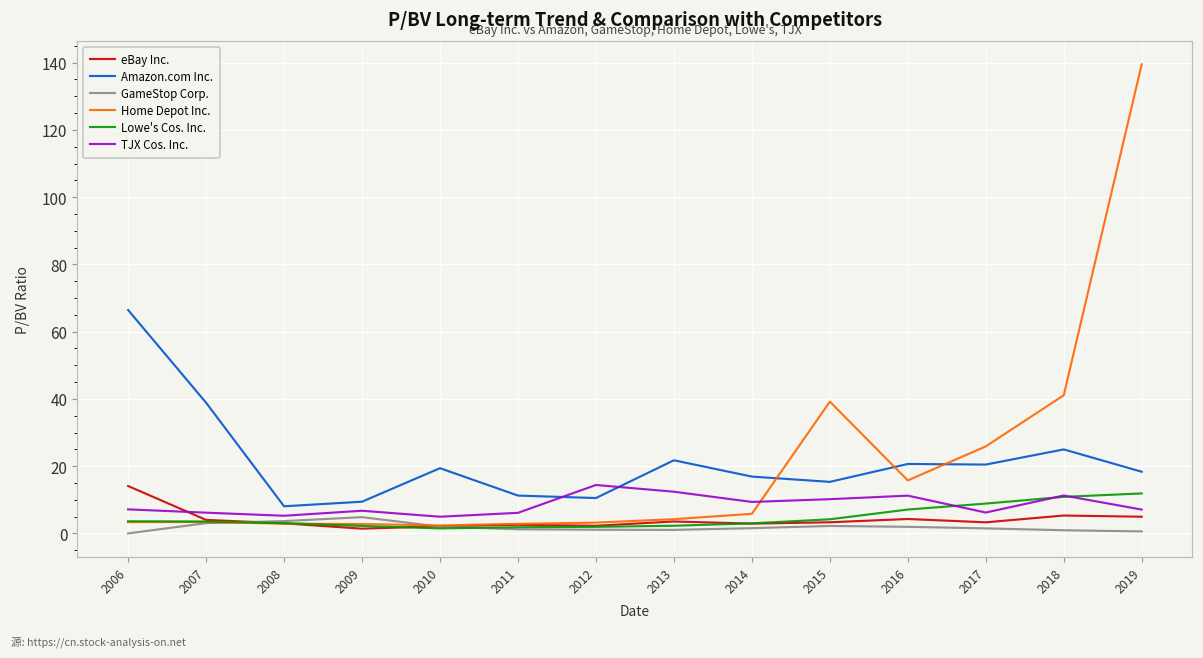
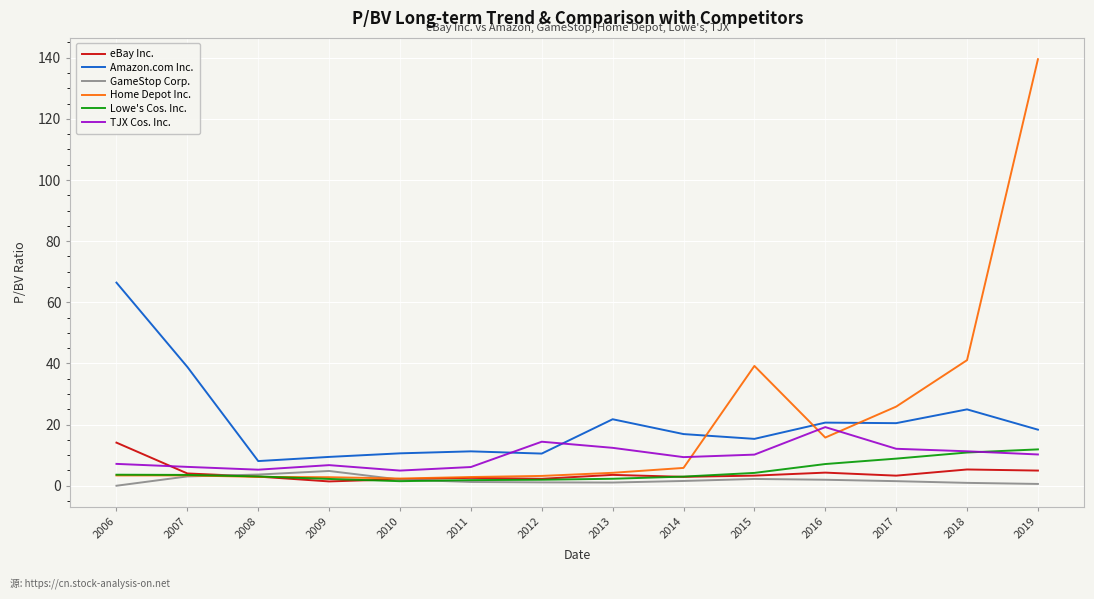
Amazon.com Inc., 2010: 19 -> 11
TJX Cos. Inc., 2016: 11 -> 19
TJX Cos. Inc., 2017: 6 -> 12
TJX Cos. Inc., 2019: 7 -> 10
